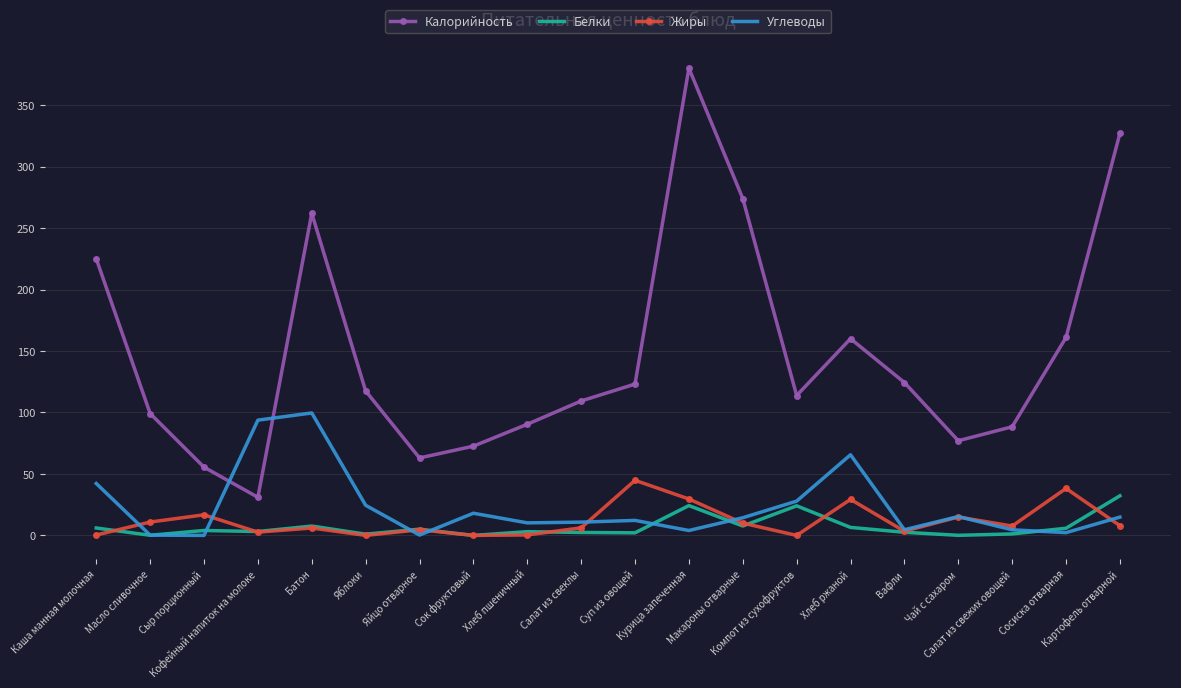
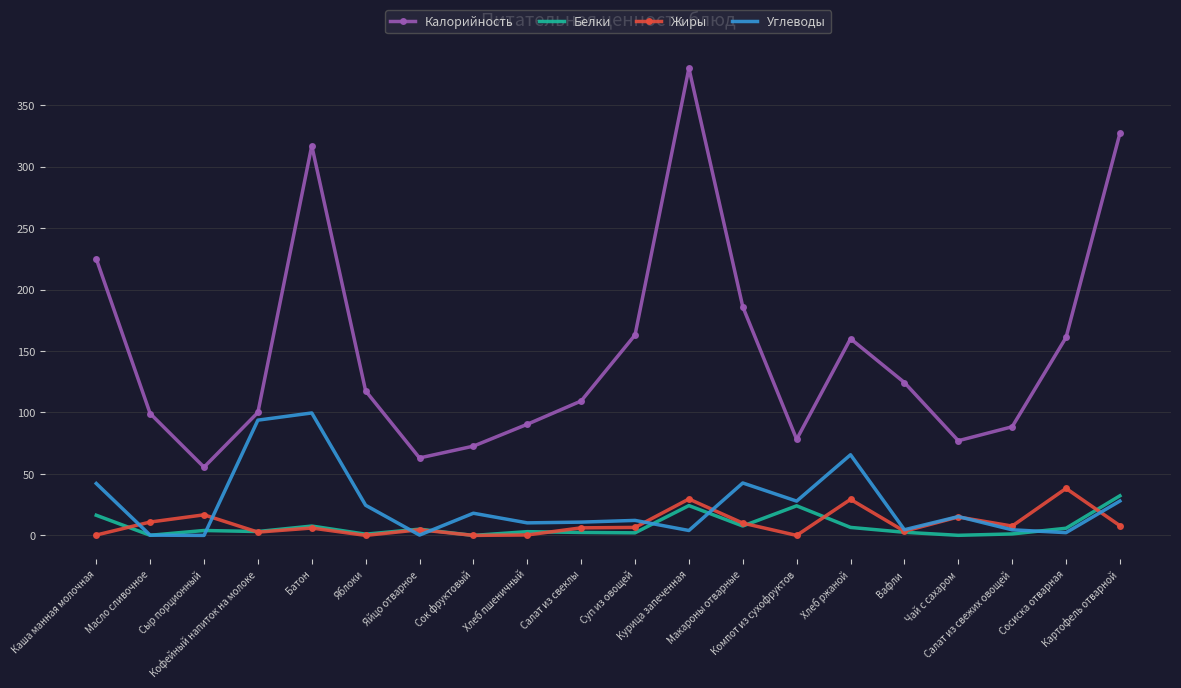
Белки, Каша манная молочная: 6 -> 16
Калорийность, Кофейный напиток на молоке: 31 -> 100
Калорийность, Батон: 262 -> 317
Калорийность, Суп из овощей: 123 -> 163
Жиры, Суп из овощей: 45 -> 7
Калорийность, Макароны отварные: 274 -> 186
Углеводы, Макароны отварные: 14 -> 43
Калорийность, Компот из сухофруктов: 114 -> 78
Углеводы, Картофель отварной: 15 -> 28
